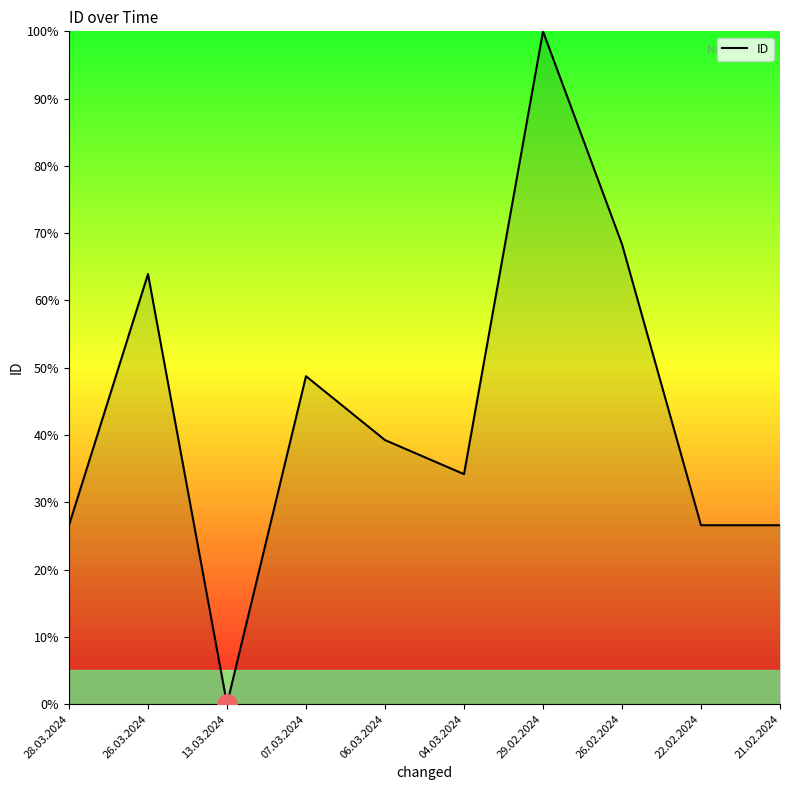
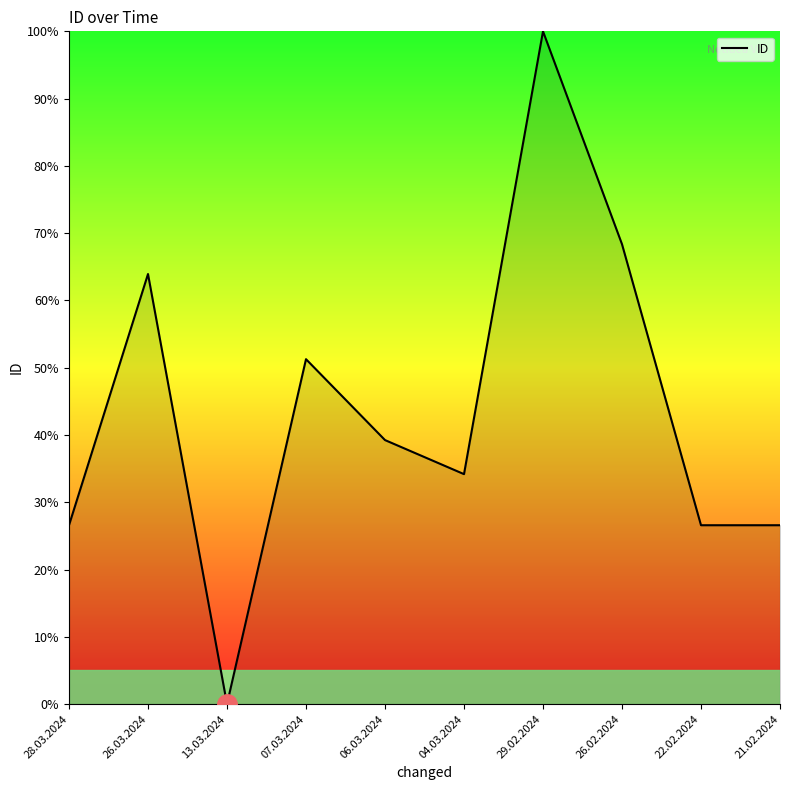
ID, 07.03.2024: 49% -> 51%
